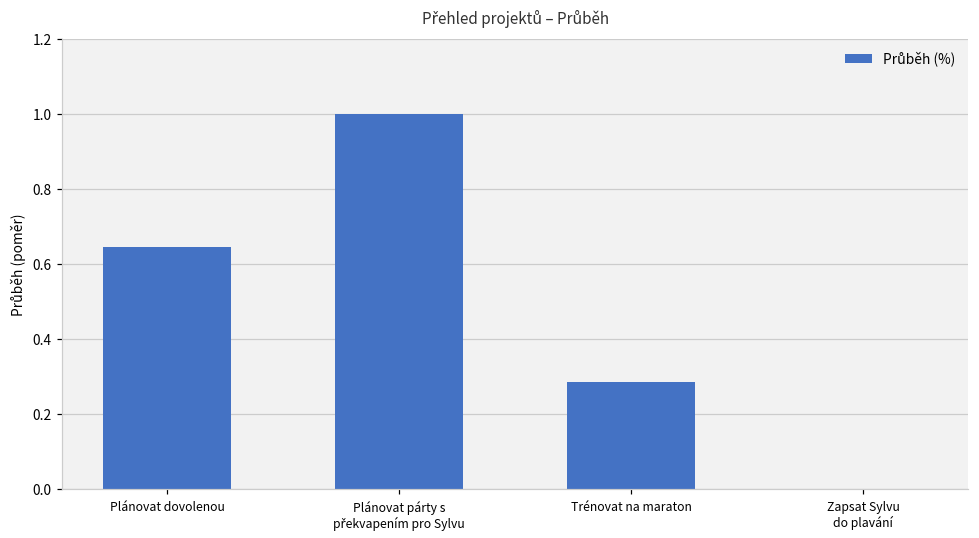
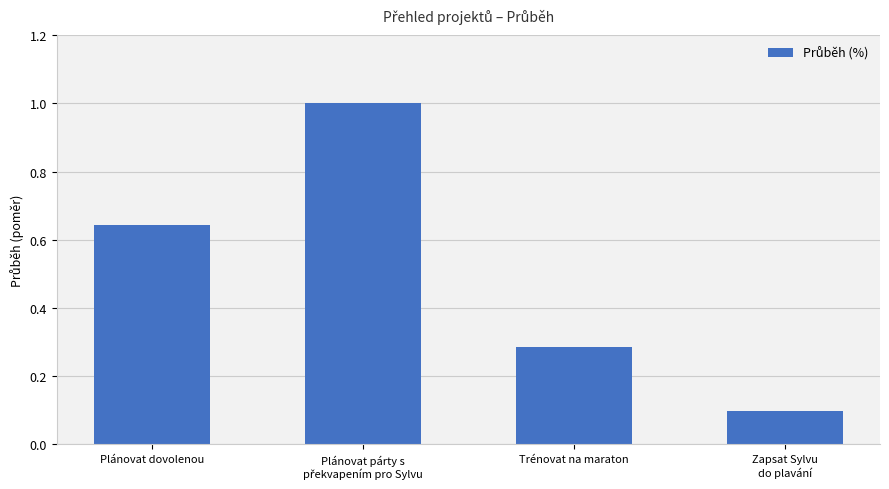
Zapsat Sylvu do plavání: 0.00 -> 0.10
